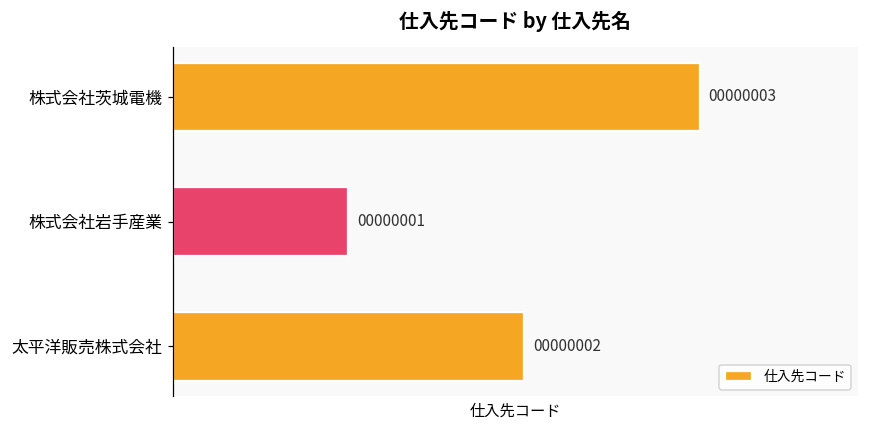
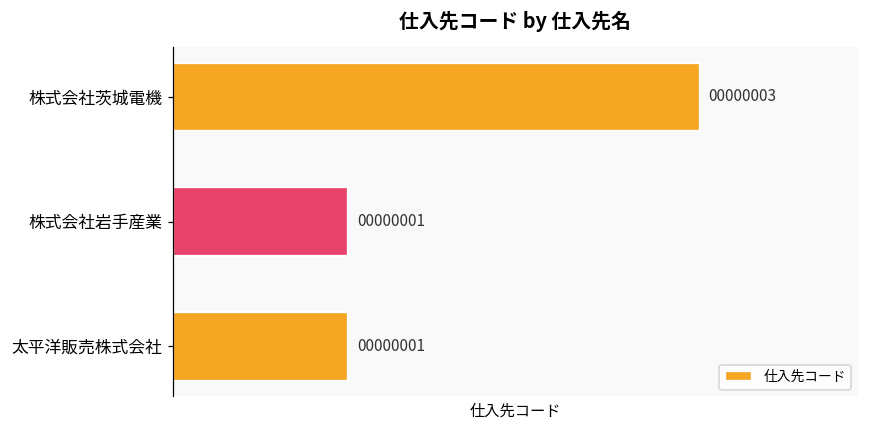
太平洋販売株式会社: 00000002 -> 00000001
